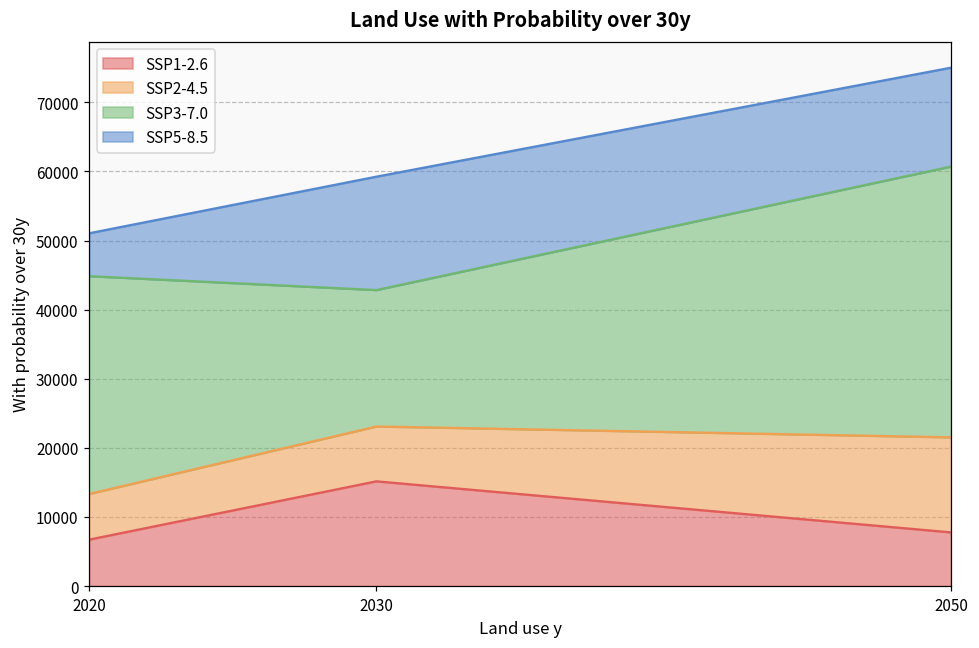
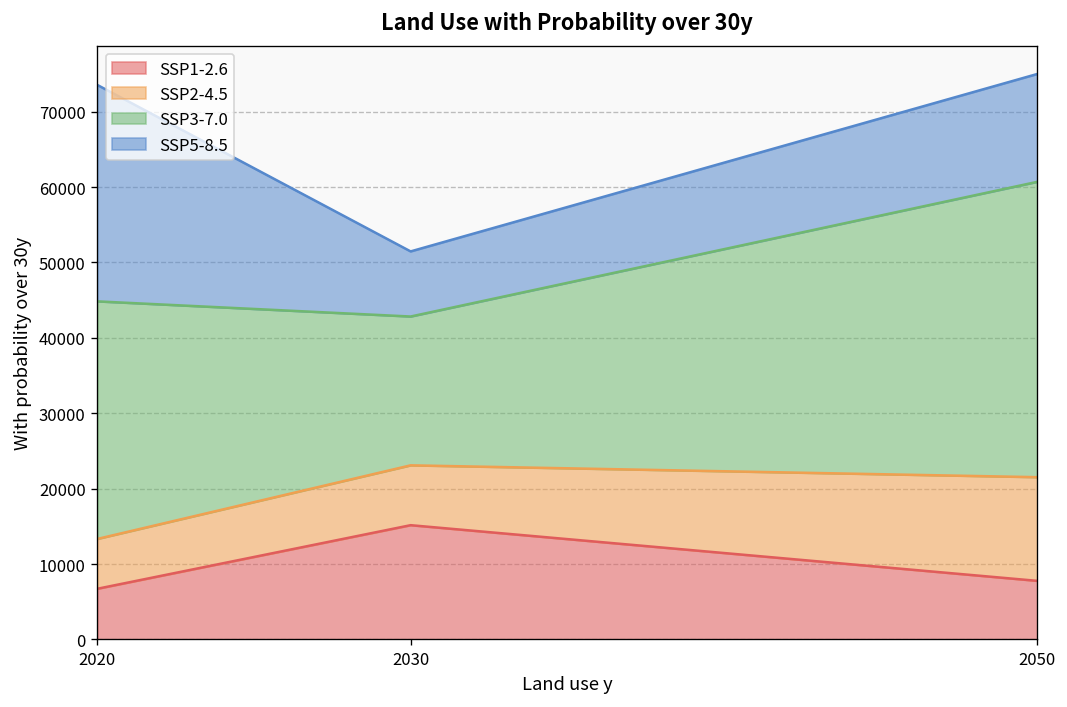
SSP5-8.5, 2020: 6000 -> 29000
SSP5-8.5, 2030: 16000 -> 9000
